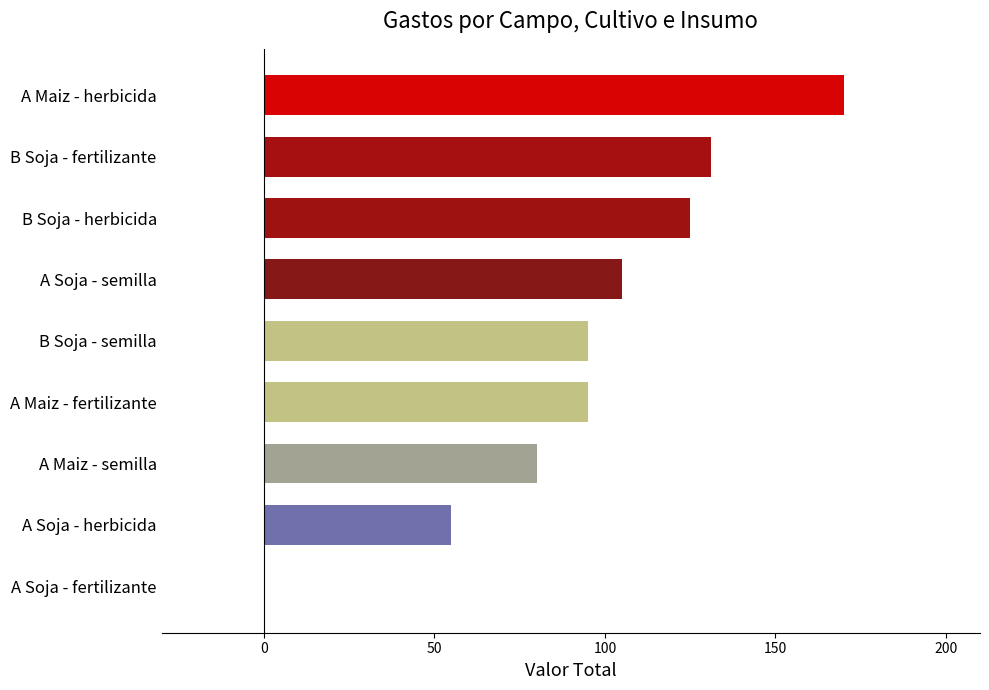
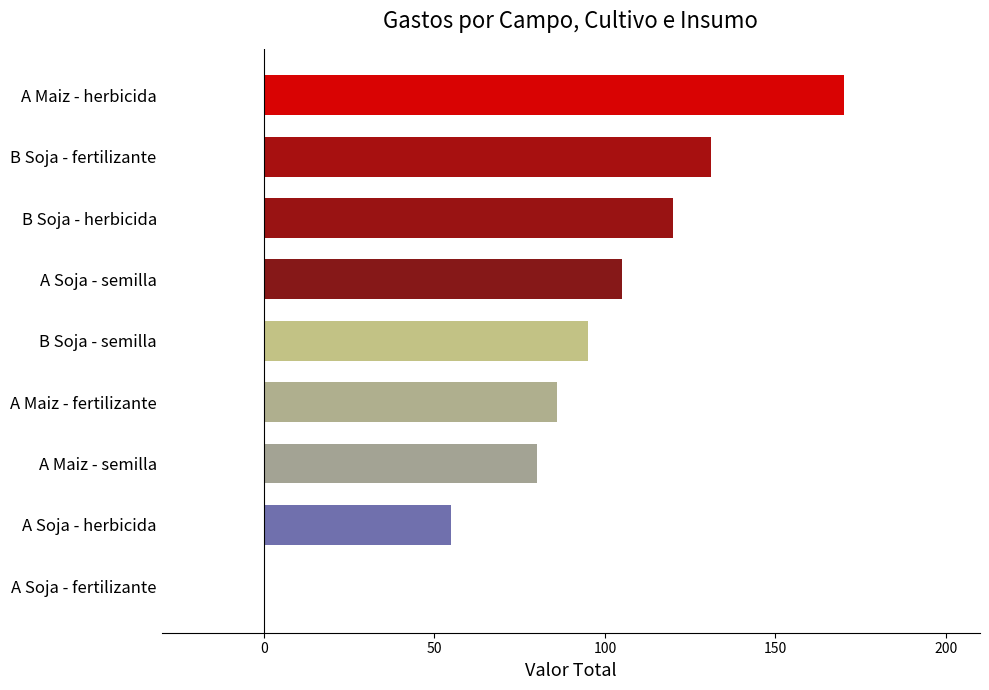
B Soja - herbicida: 125 -> 120
A Maiz - fertilizante: 95 -> 86
